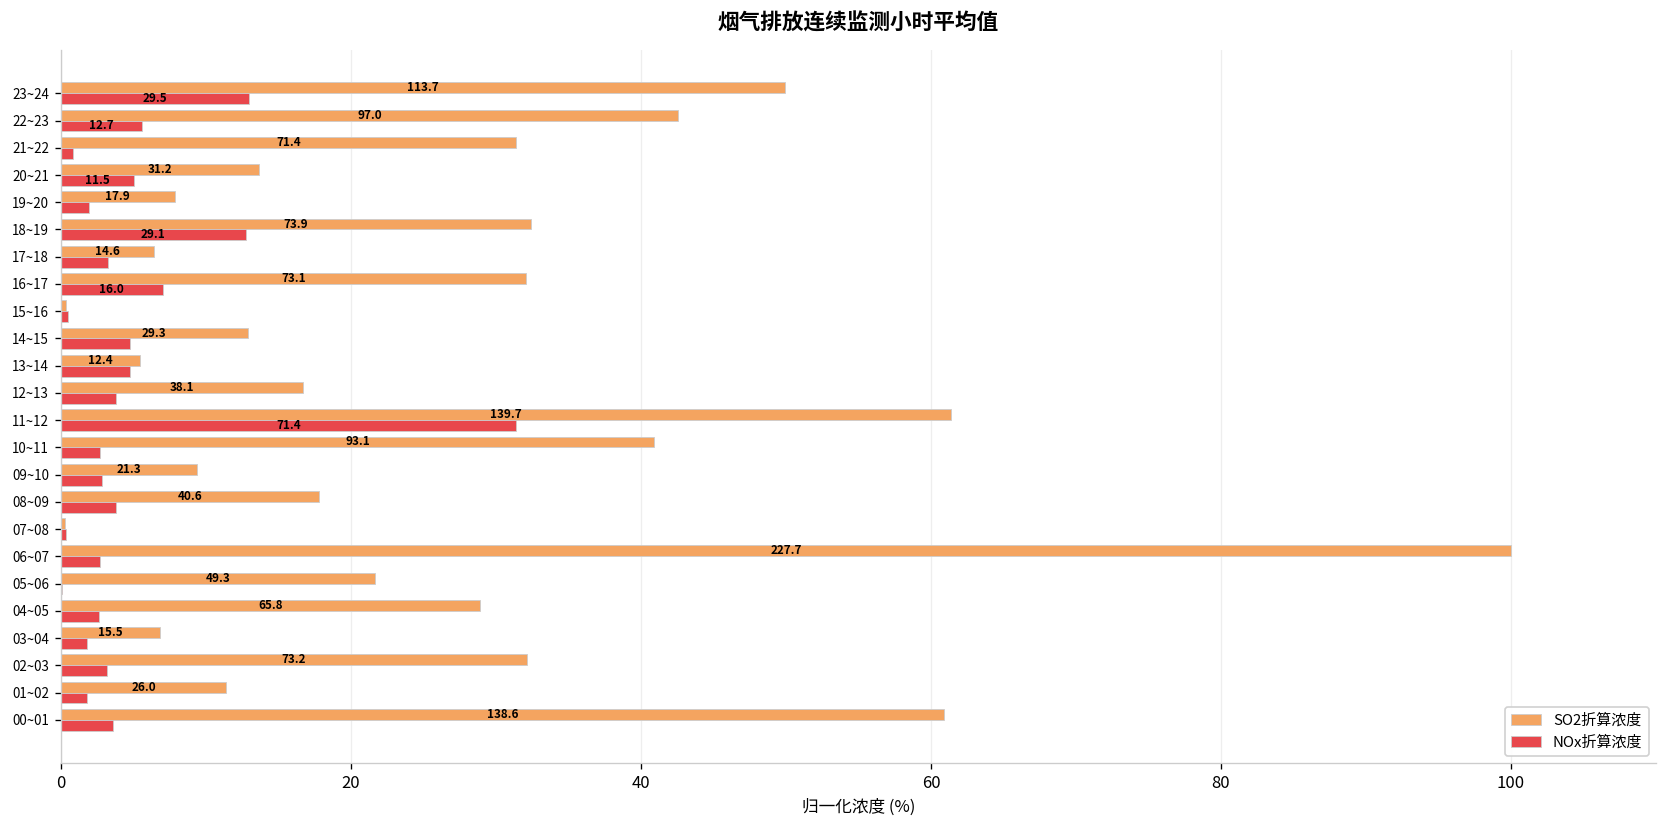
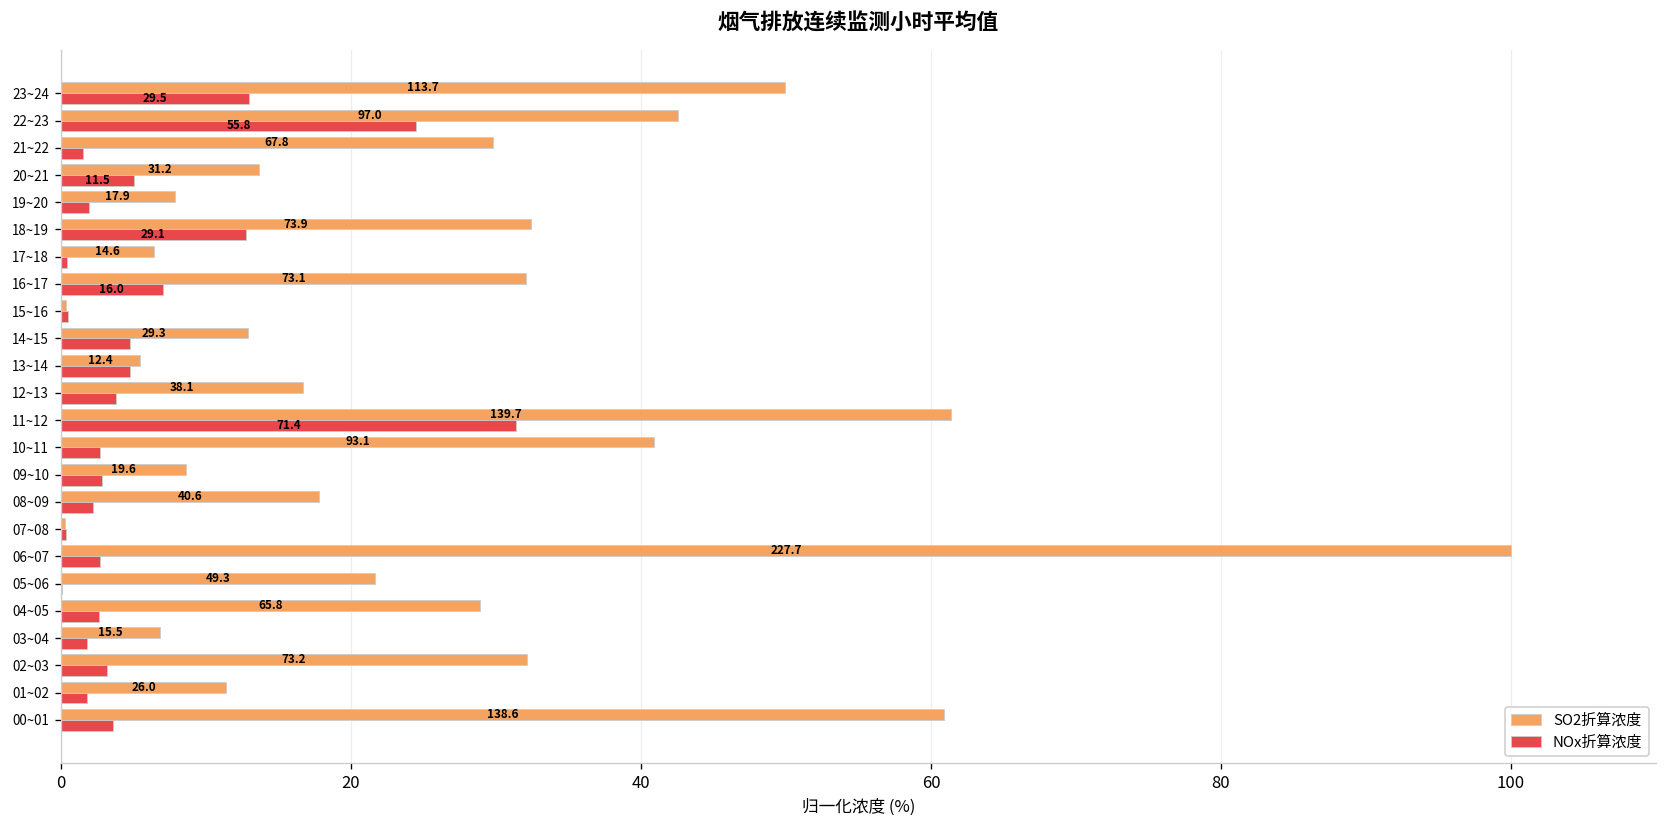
NOx折算浓度, 22~23: 12.7 -> 55.8
SO2折算浓度, 21~22: 71.4 -> 67.8
NOx折算浓度, 21~22: 0.8 -> 1.5
NOx折算浓度, 17~18: 3.2 -> 0.4
SO2折算浓度, 09~10: 21.3 -> 19.6
NOx折算浓度, 08~09: 3.8 -> 2.2
